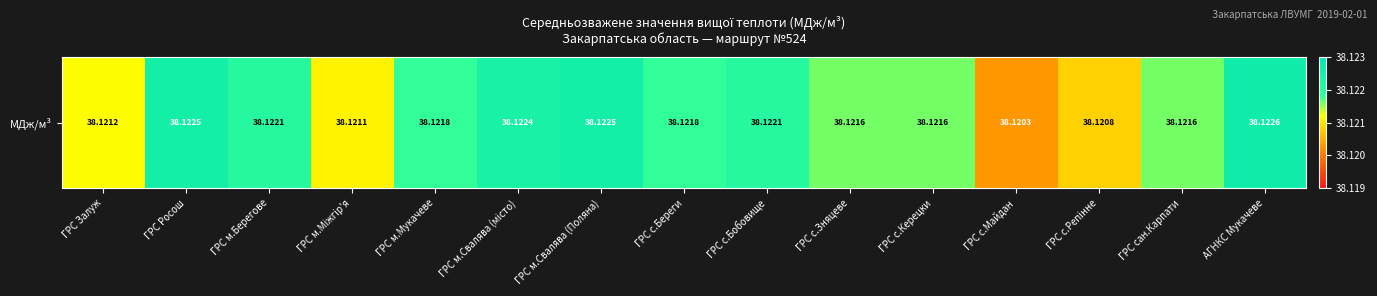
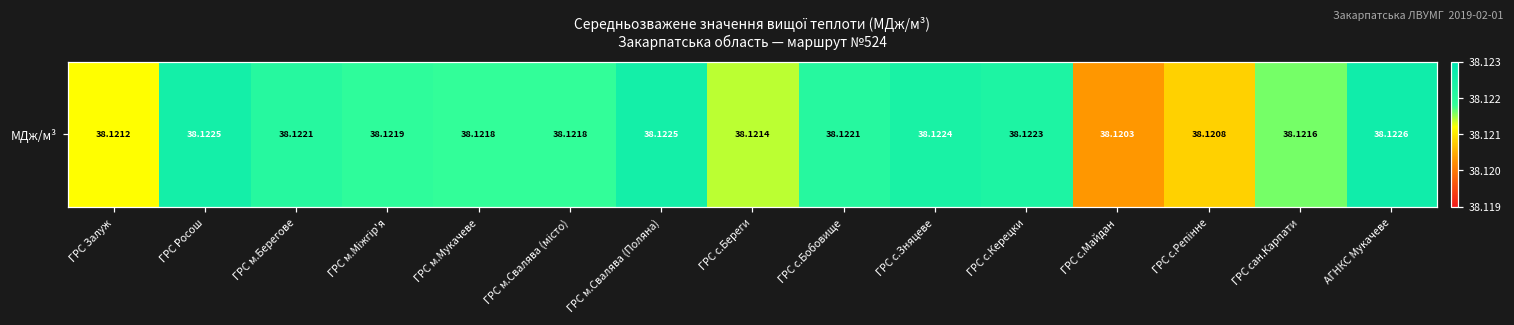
МДж/м³, ГРС м.Міжгір'я: 38.1211 -> 38.1219
МДж/м³, ГРС м.Свалява (місто): 38.1224 -> 38.1218
МДж/м³, ГРС с.Береги: 38.1218 -> 38.1214
МДж/м³, ГРС с.Зняцеве: 38.1216 -> 38.1224
МДж/м³, ГРС с.Керецки: 38.1216 -> 38.1223
